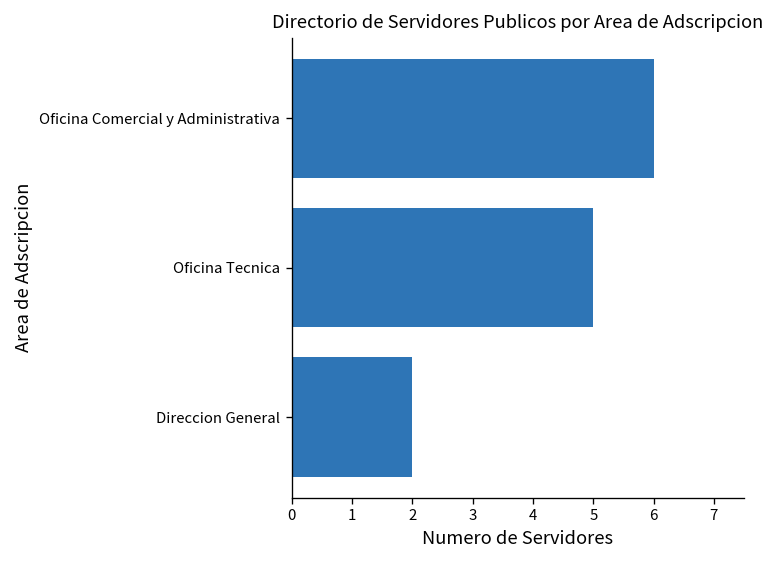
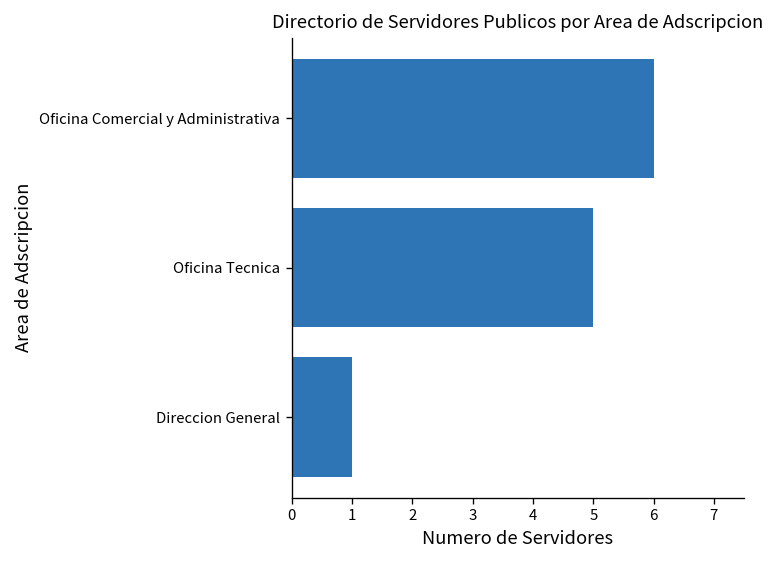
Direccion General: 2 -> 1
